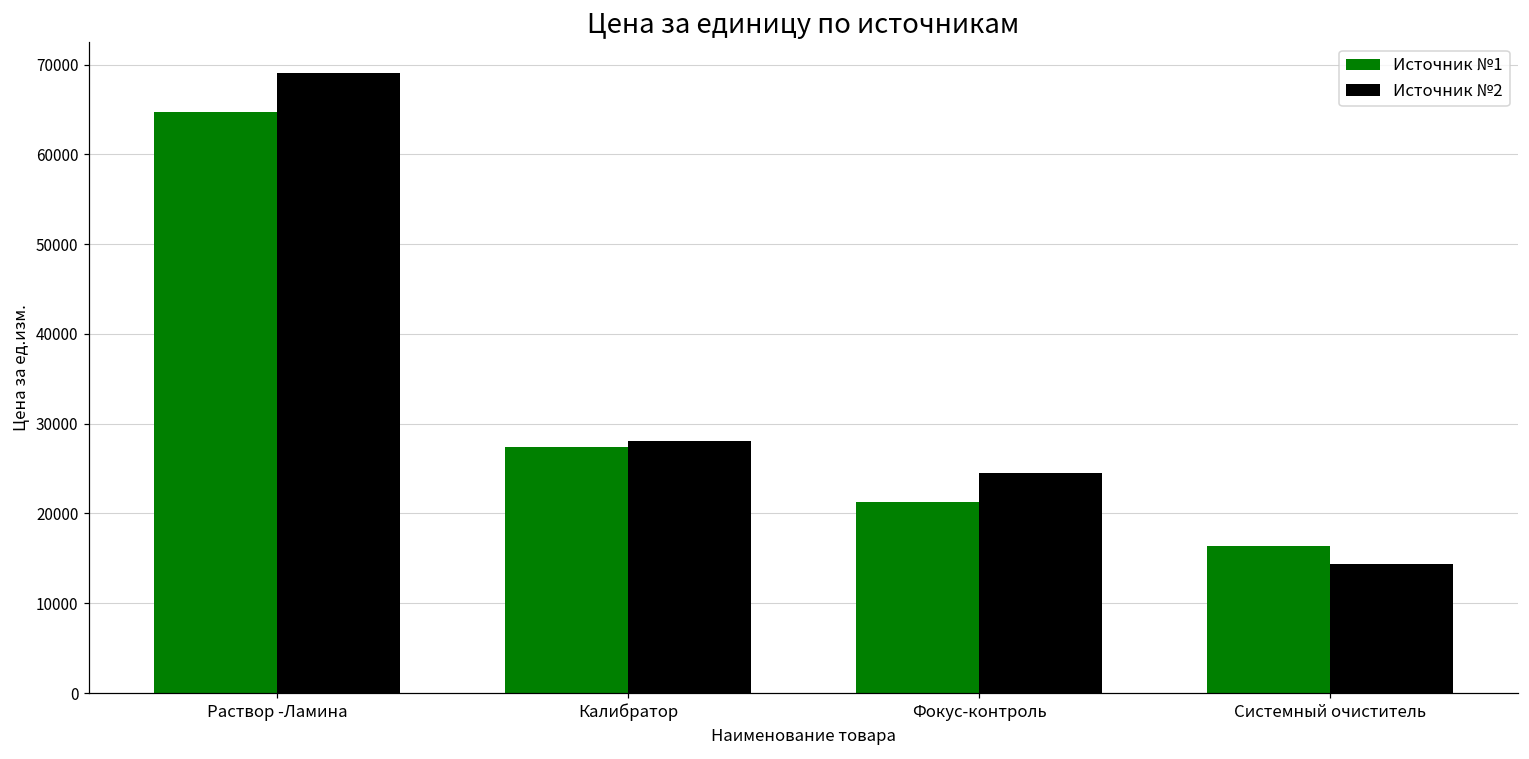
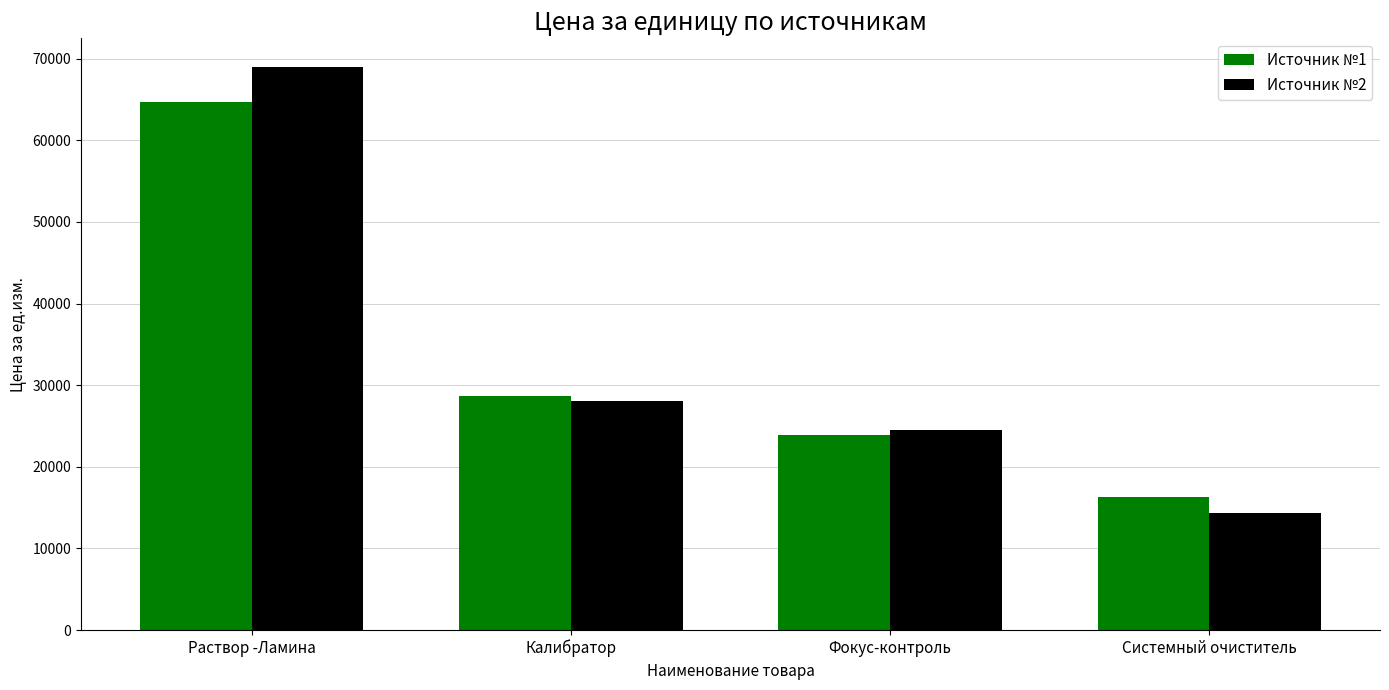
Источник №1, Калибратор: 27000 -> 29000
Источник №1, Фокус-контроль: 21000 -> 24000
